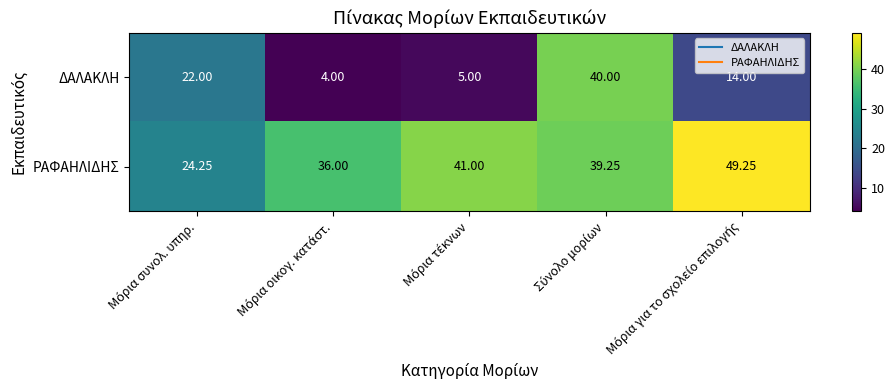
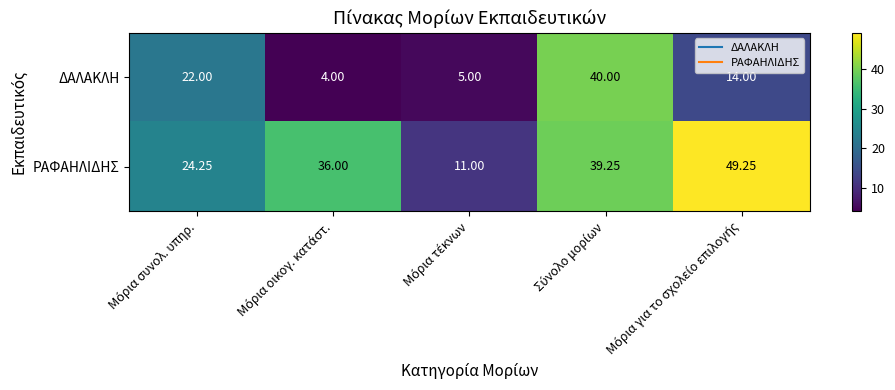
ΡΑΦΑΗΛΙΔΗΣ, Μόρια τέκνων: 41.00 -> 11.00
